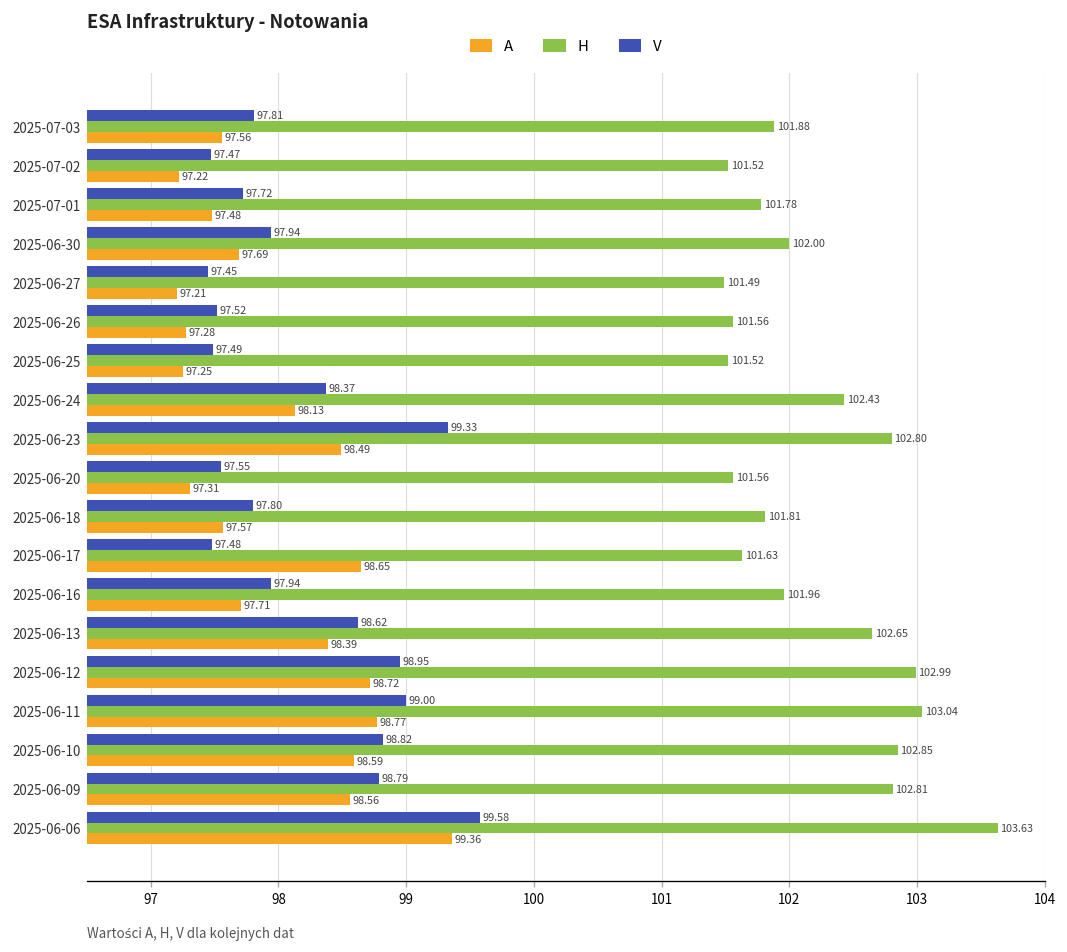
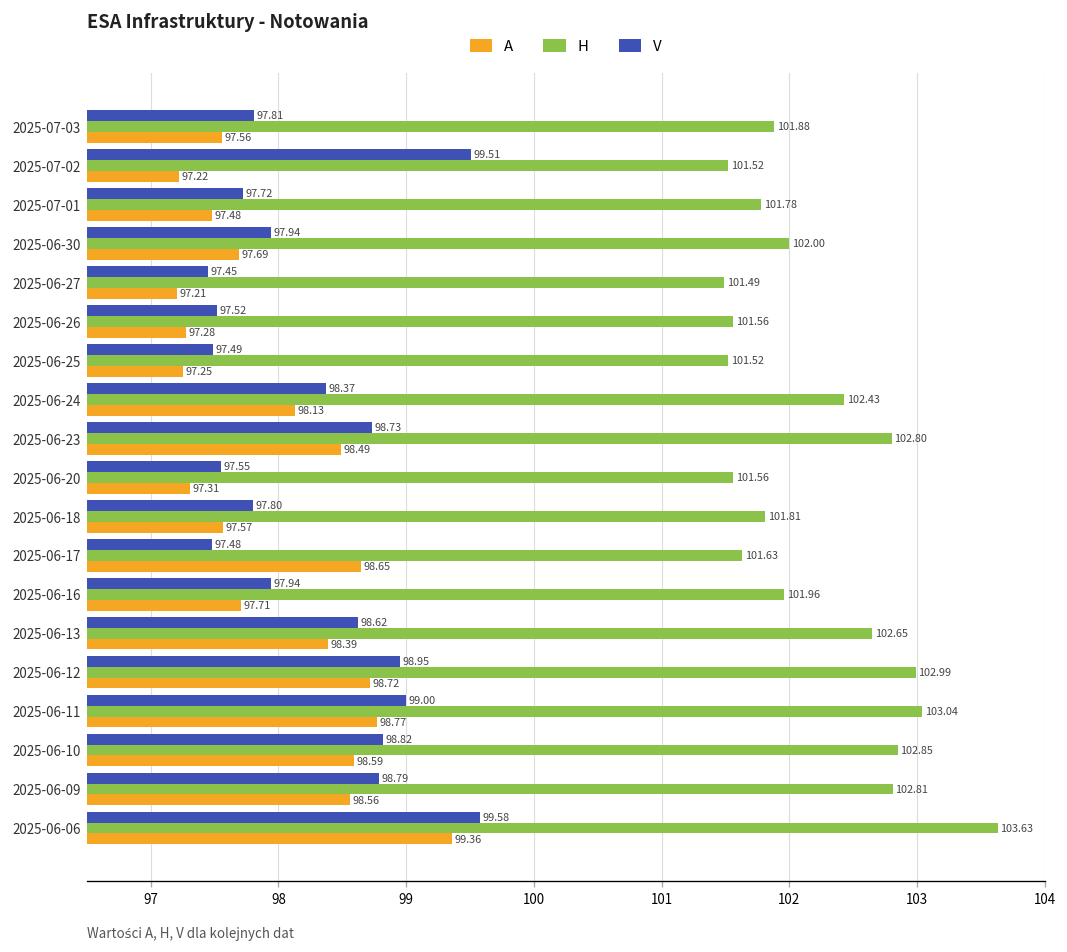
V, 2025-07-02: 97.47 -> 99.51
V, 2025-06-23: 99.33 -> 98.73
